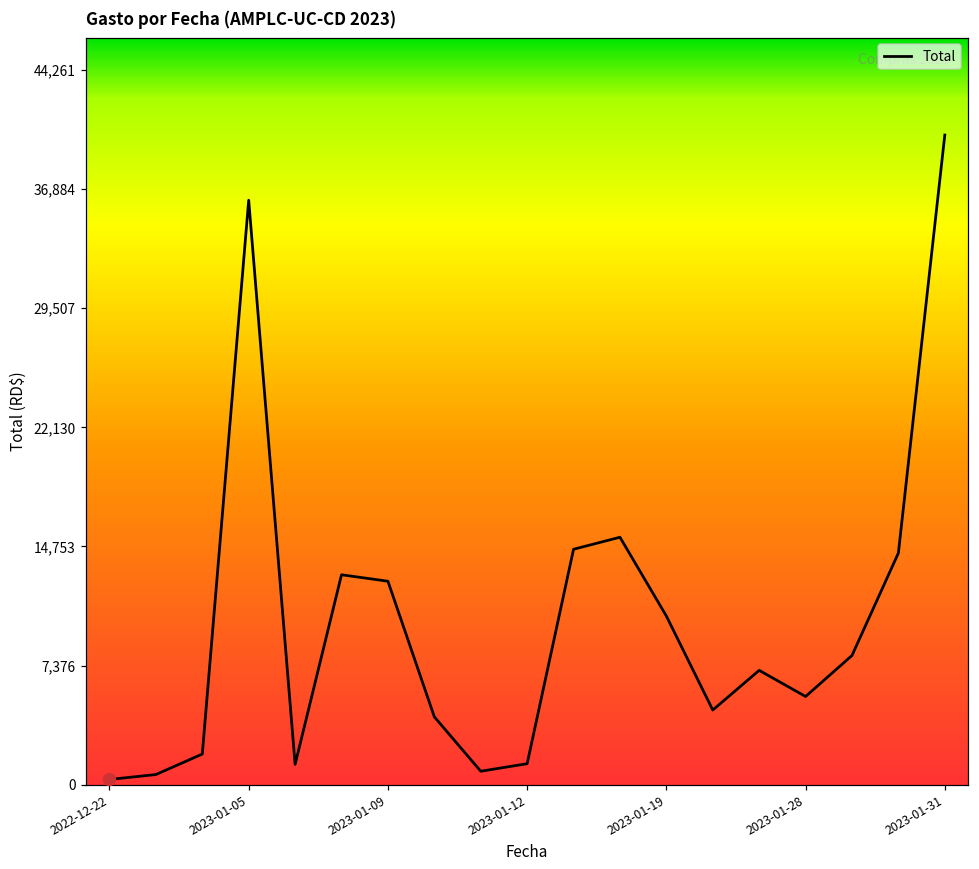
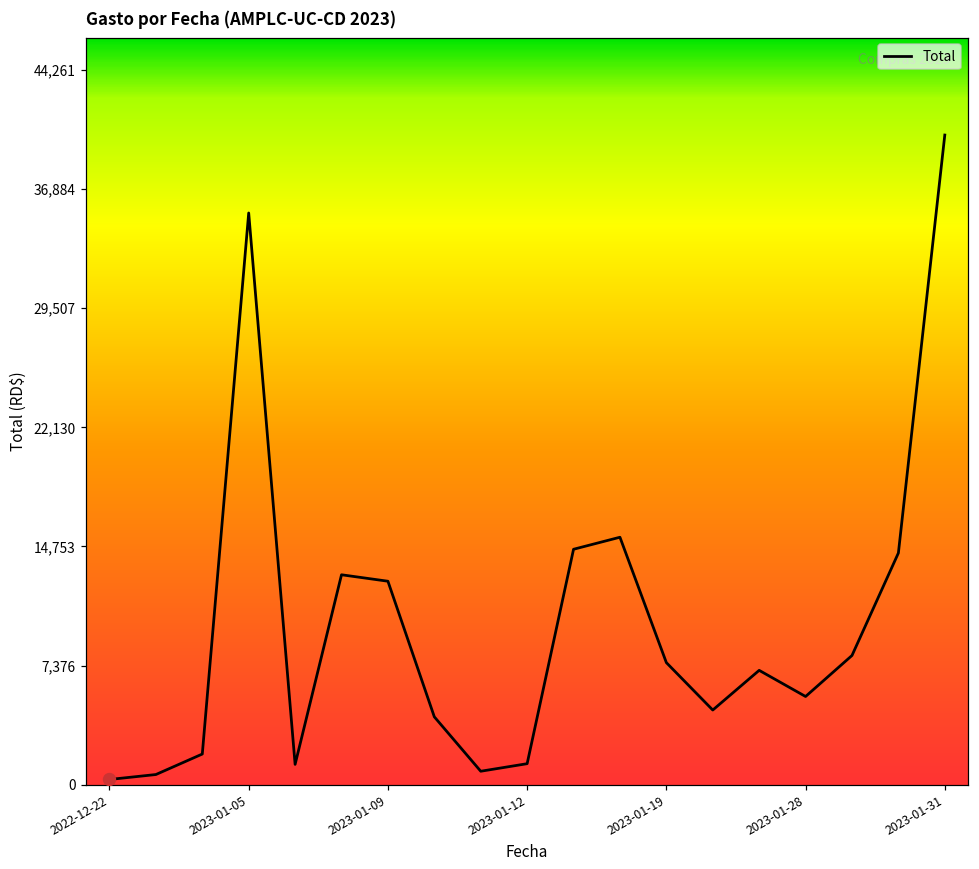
Total, 2023-01-05: 36,200 -> 35,400
Total, 2023-01-19: 10,400 -> 7,600
